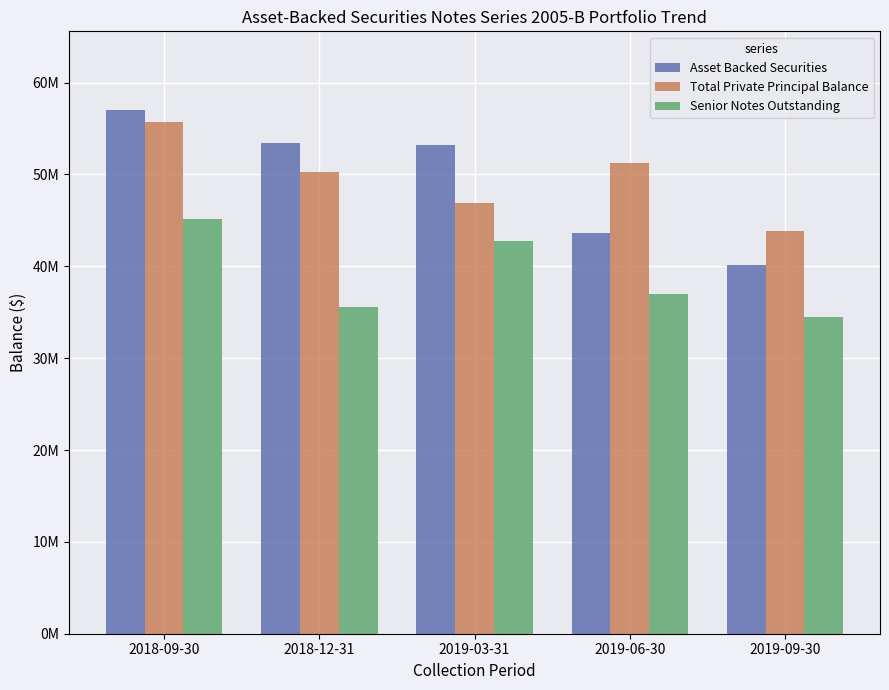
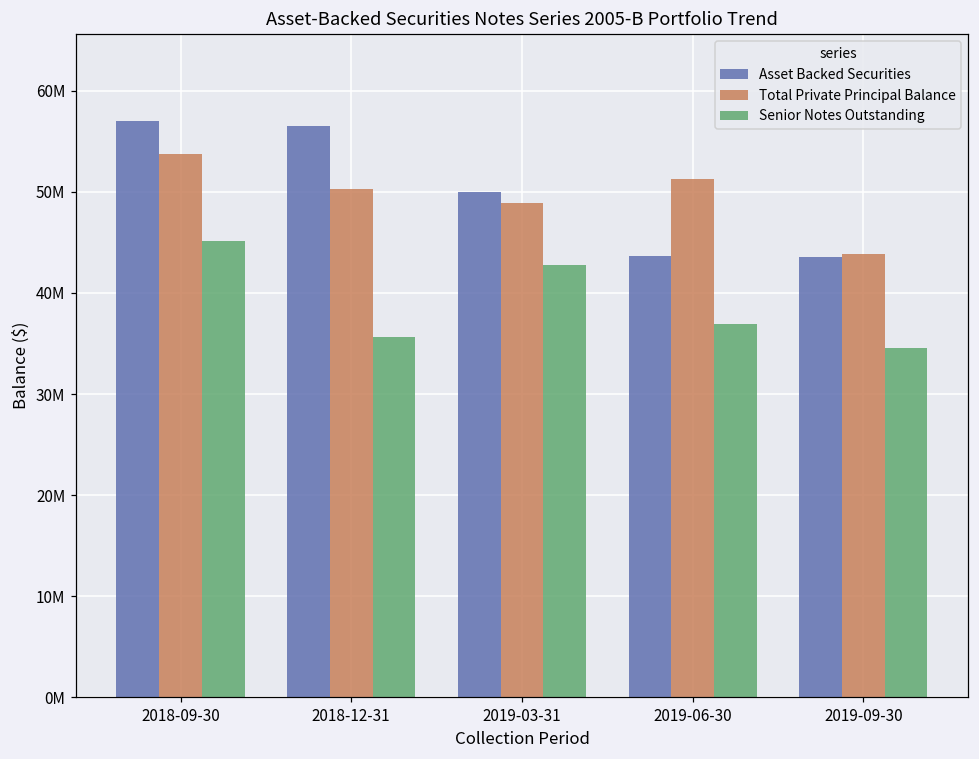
Total Private Principal Balance, 2018-09-30: 56000000 -> 54000000
Asset Backed Securities, 2018-12-31: 53000000 -> 56000000
Asset Backed Securities, 2019-03-31: 53000000 -> 50000000
Total Private Principal Balance, 2019-03-31: 47000000 -> 49000000
Asset Backed Securities, 2019-09-30: 40000000 -> 44000000
